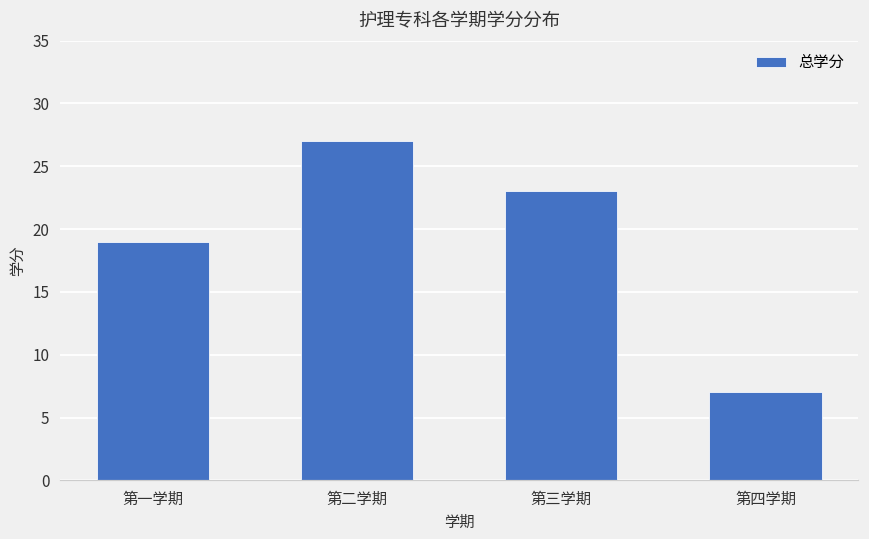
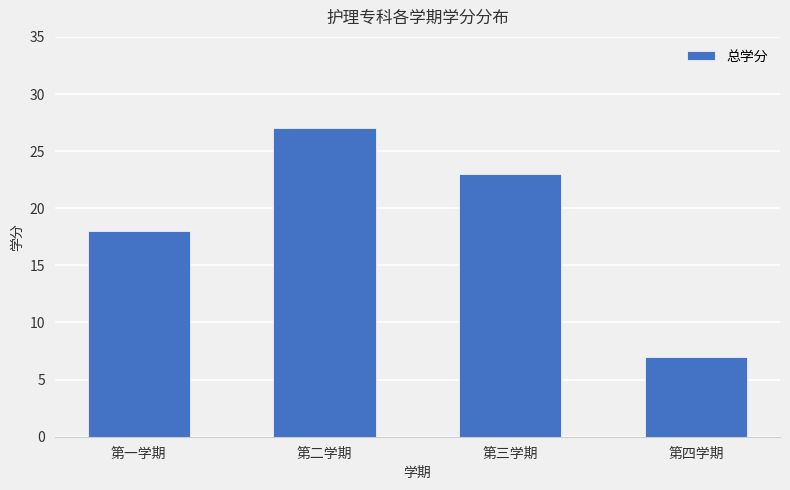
第一学期: 19 -> 18
